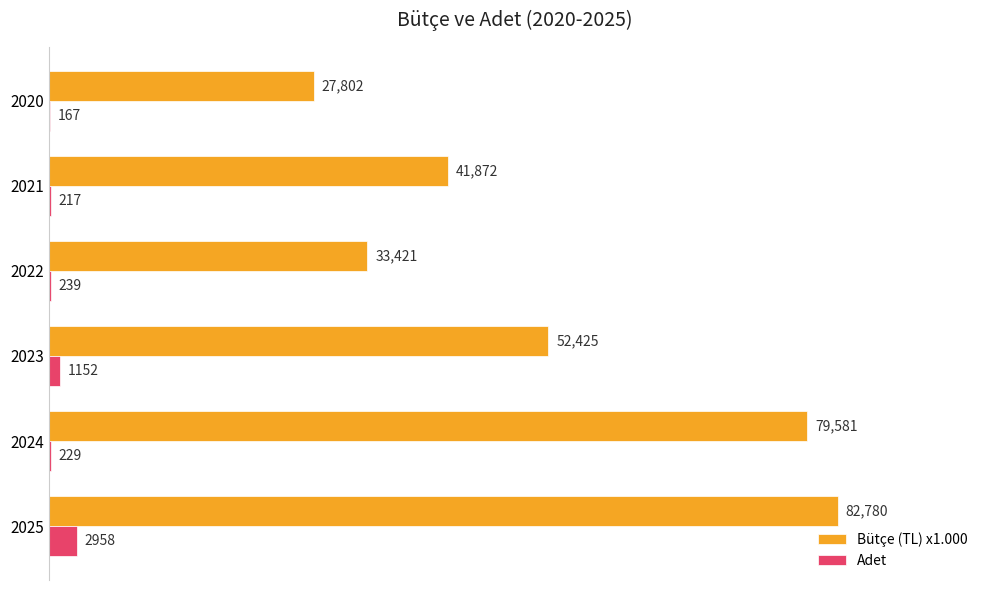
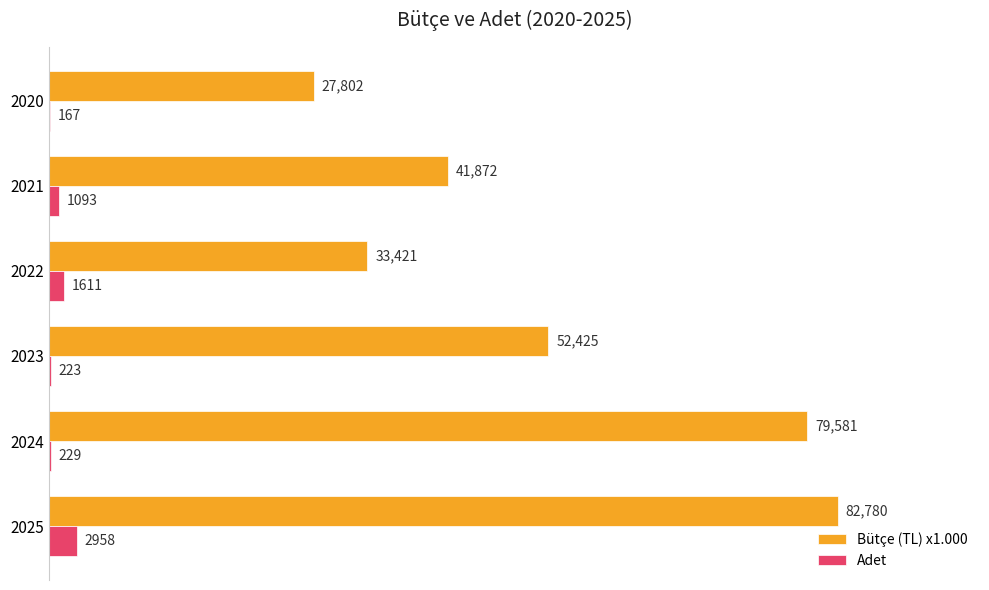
Adet, 2021: 217 -> 1093
Adet, 2022: 239 -> 1611
Adet, 2023: 1152 -> 223
